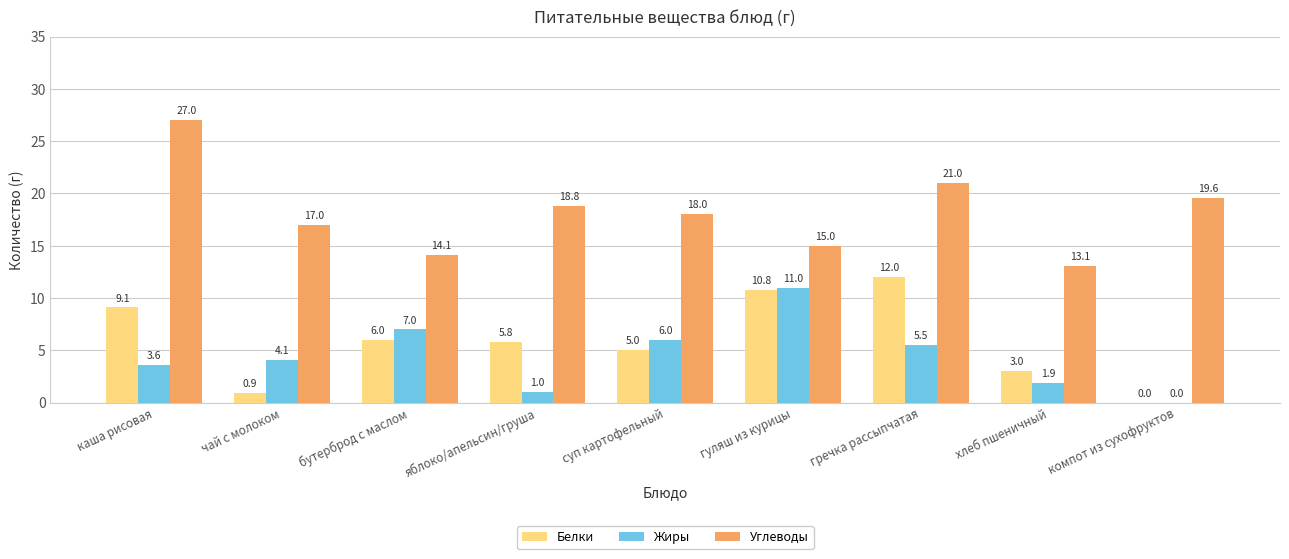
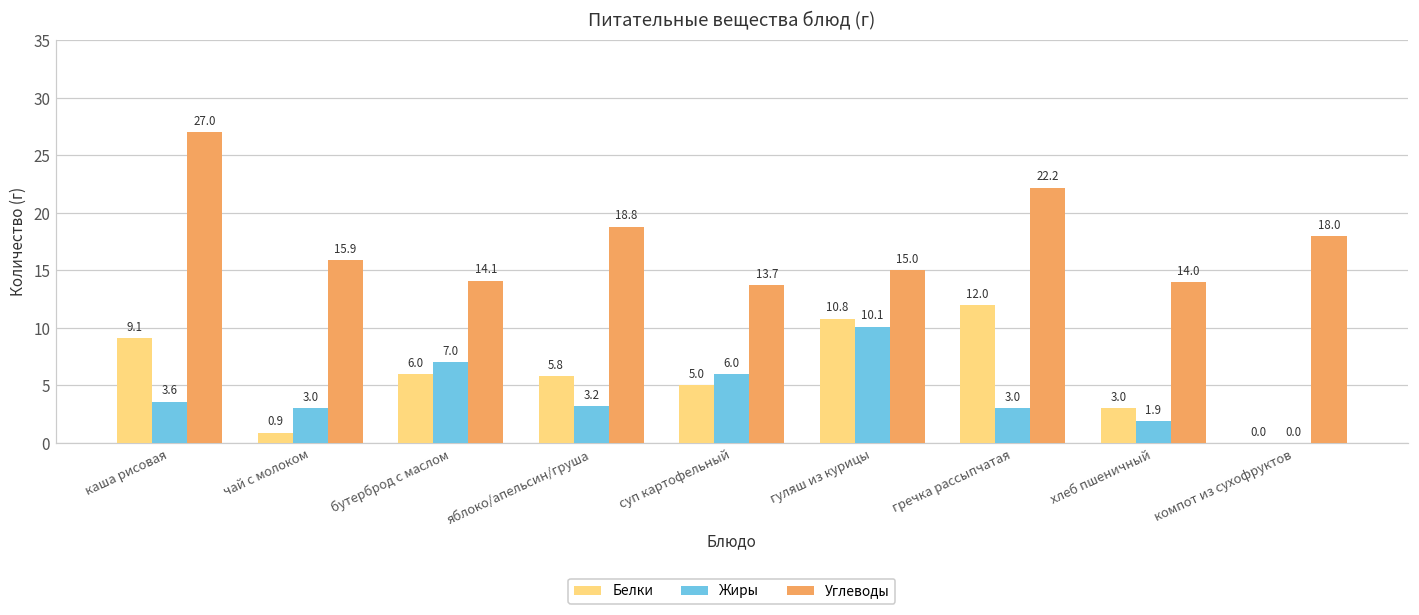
Жиры, чай с молоком: 4.1 -> 3.0
Углеводы, чай с молоком: 17.0 -> 15.9
Жиры, яблоко/апельсин/груша: 1.0 -> 3.2
Углеводы, суп картофельный: 18.0 -> 13.7
Жиры, гуляш из курицы: 11.0 -> 10.1
Жиры, гречка рассыпчатая: 5.5 -> 3.0
Углеводы, гречка рассыпчатая: 21.0 -> 22.2
Углеводы, хлеб пшеничный: 13.1 -> 14.0
Углеводы, компот из сухофруктов: 19.6 -> 18.0
